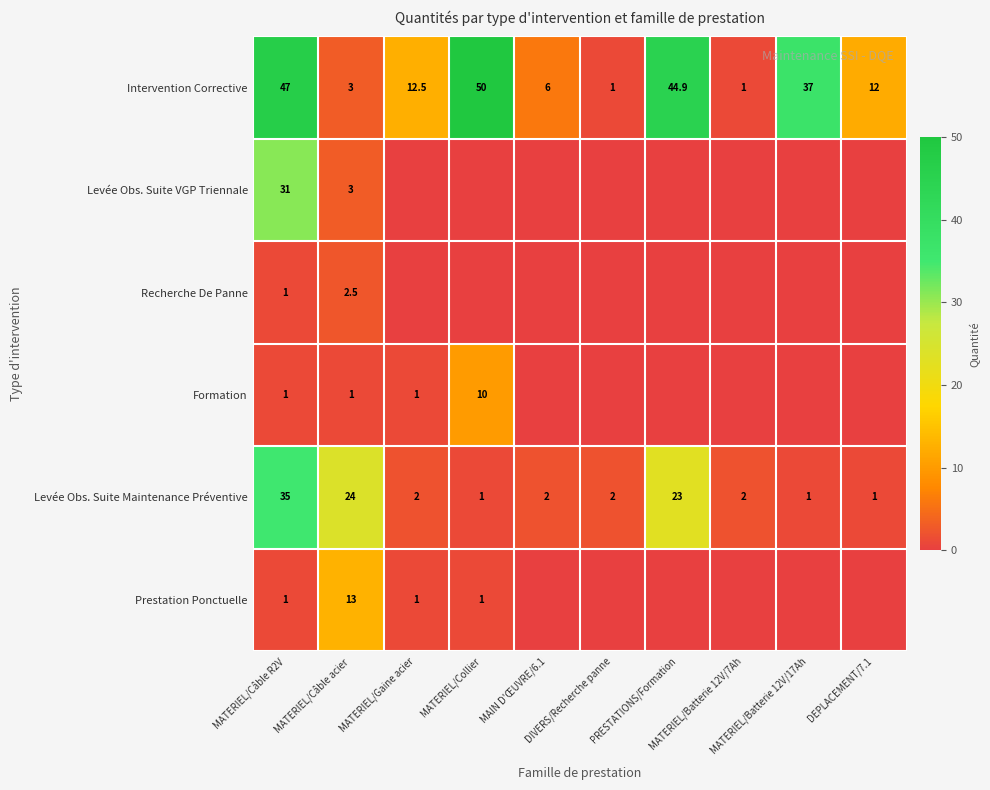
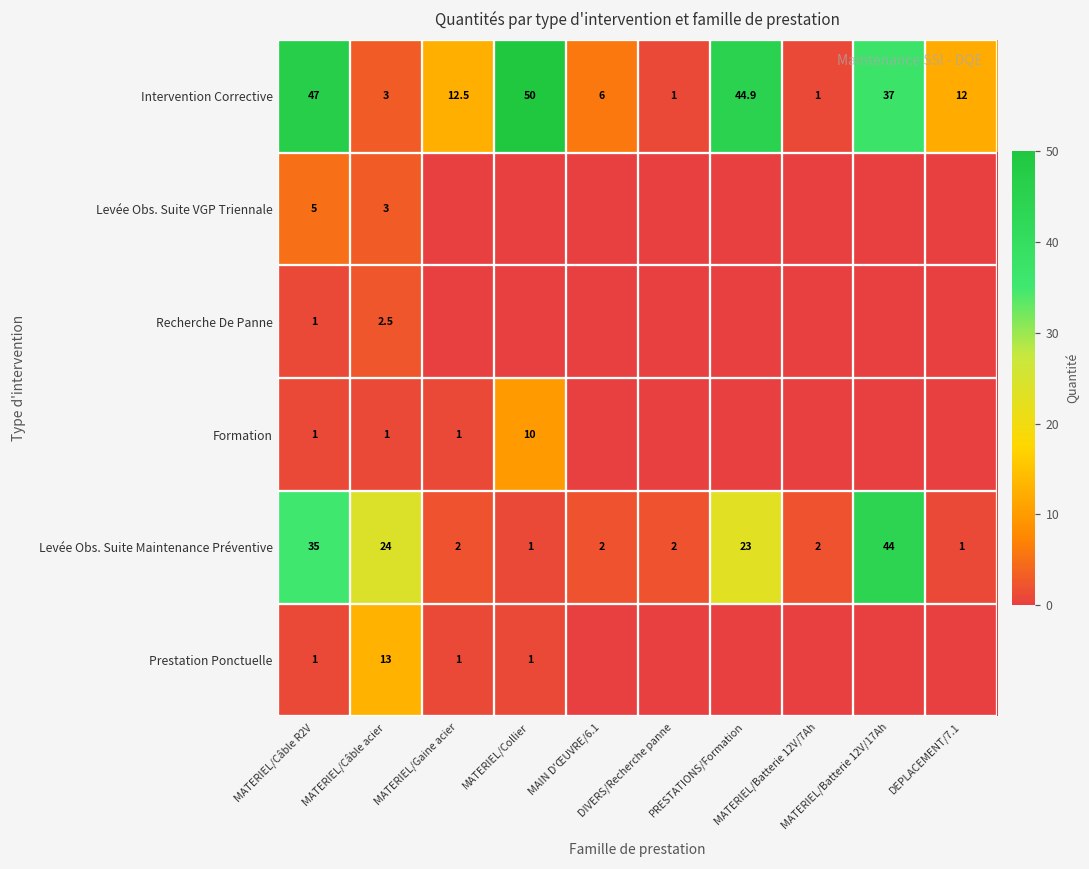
Levée Obs. Suite VGP Triennale, MATERIEL/Câble R2V: 31 -> 5
Levée Obs. Suite Maintenance Préventive, MATERIEL/Batterie 12V/17Ah: 1 -> 44
